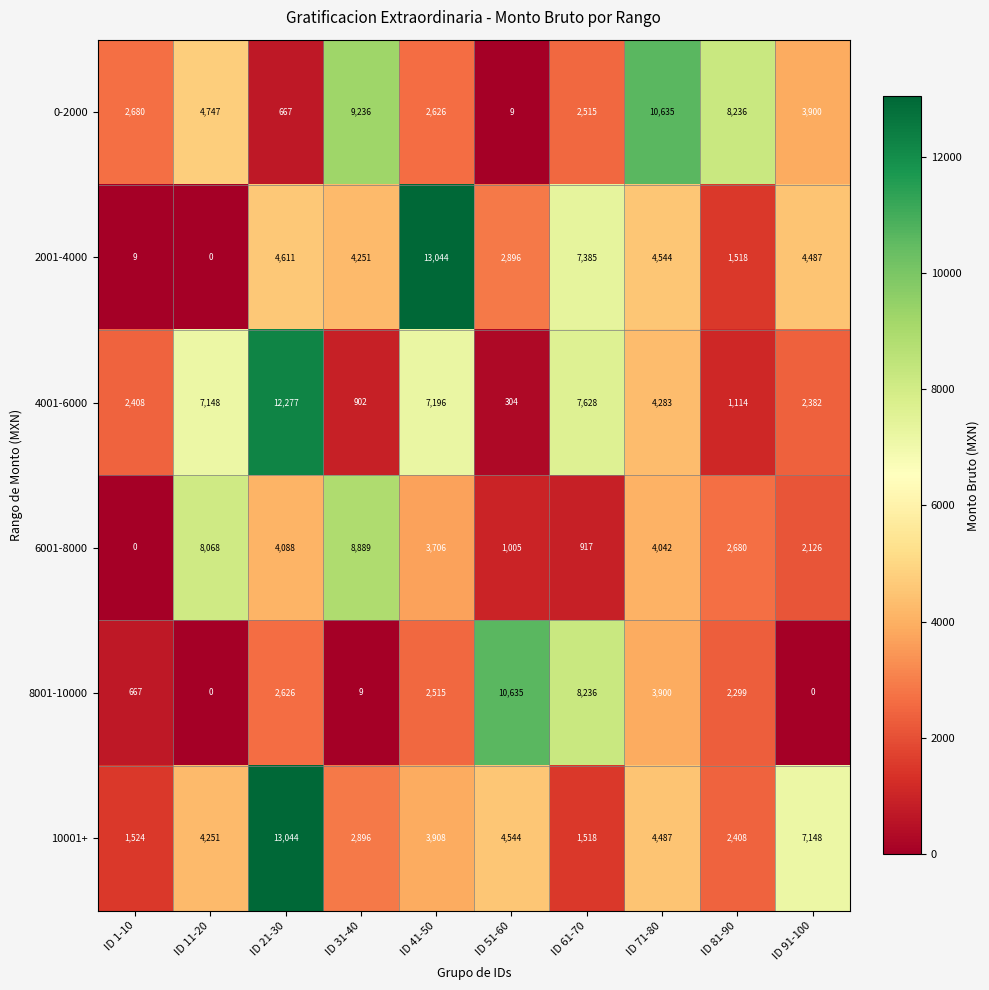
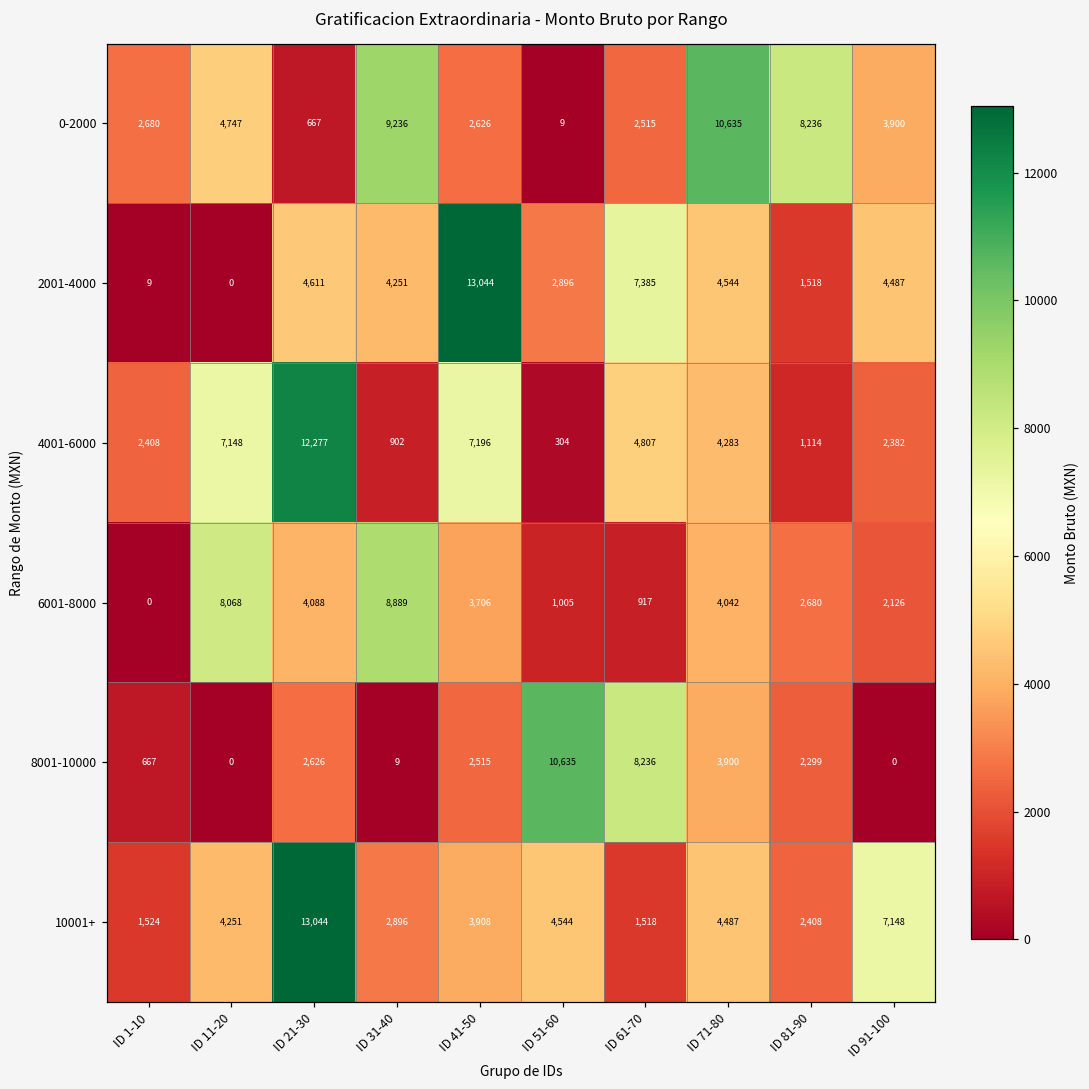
4001-6000, ID 61-70: 7,628 -> 4,807
